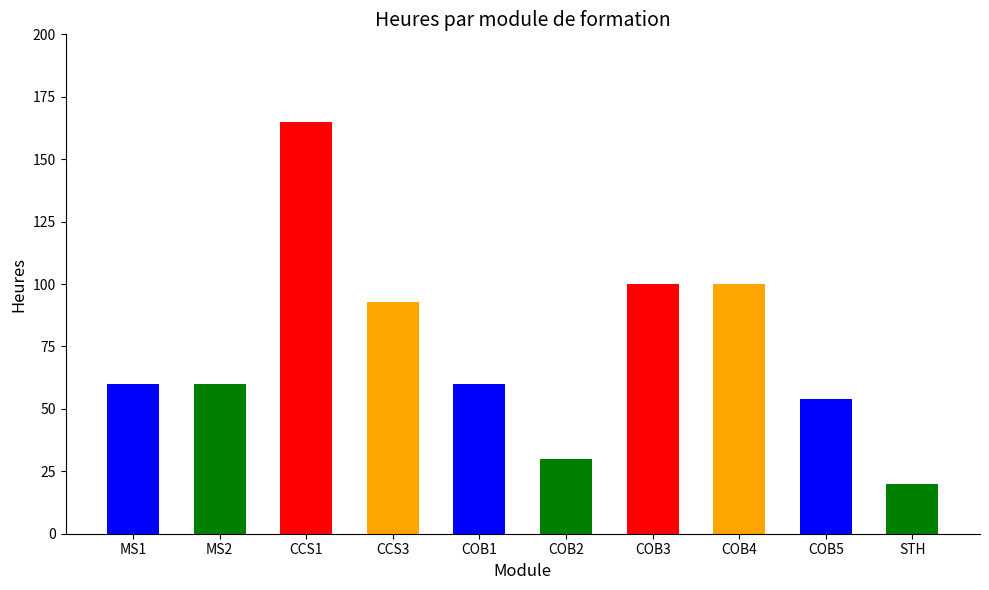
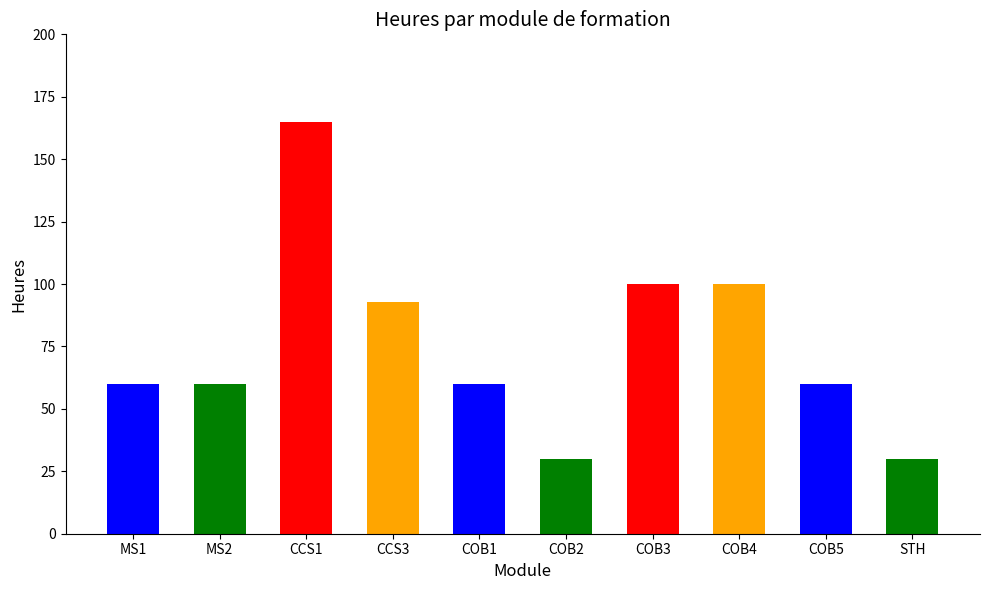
COB5: 54 -> 60
STH: 20 -> 30
